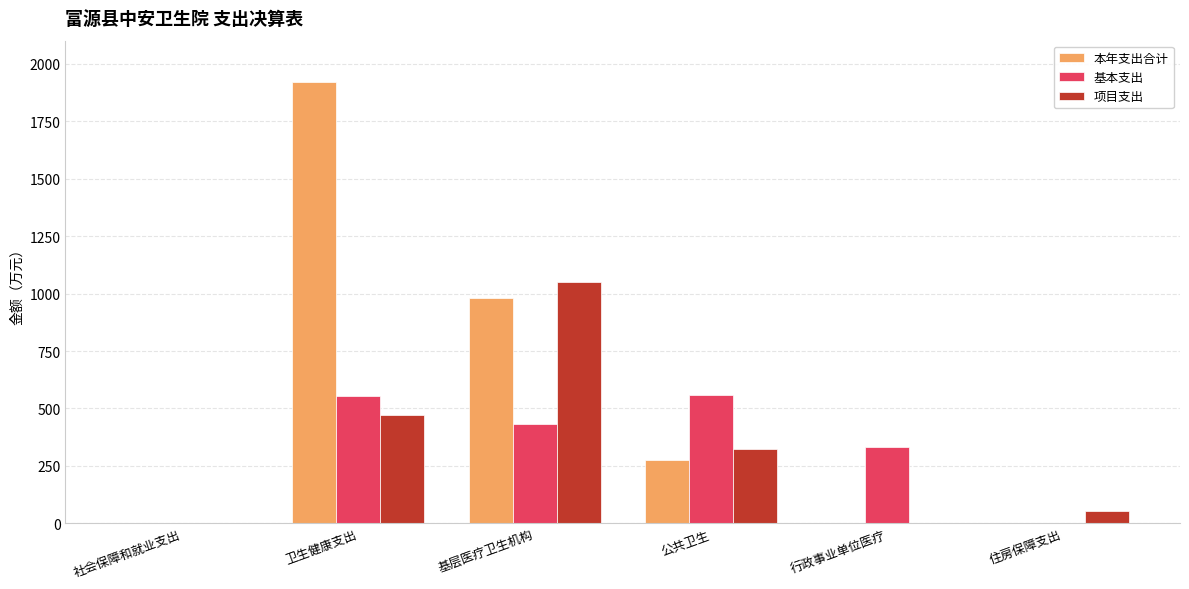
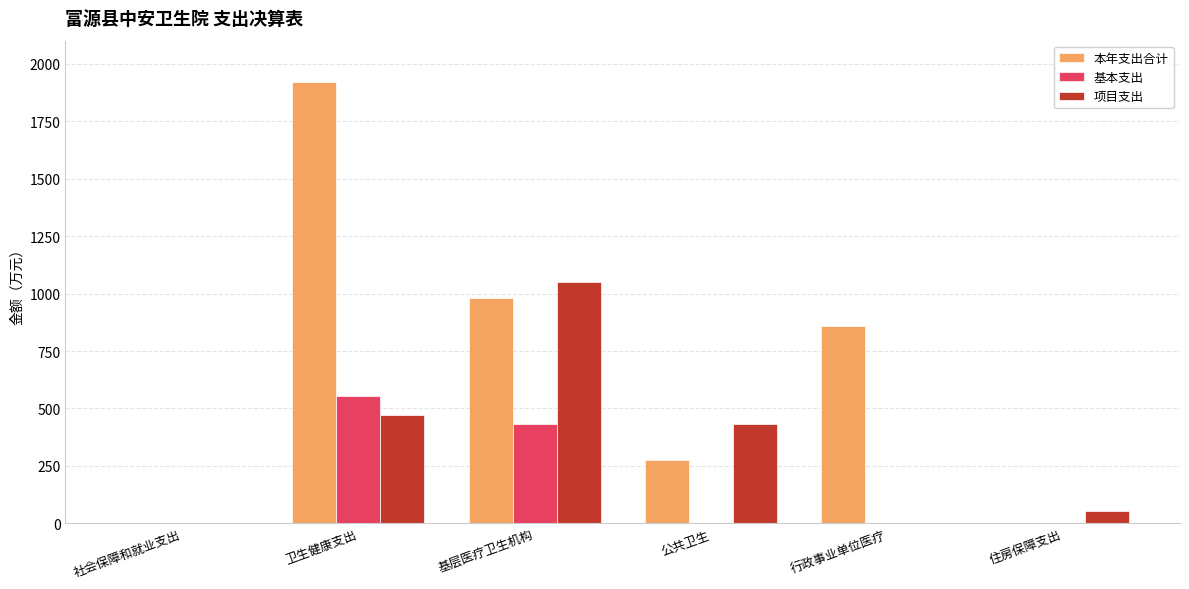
基本支出, 公共卫生: 560 -> 0
项目支出, 公共卫生: 320 -> 430
本年支出合计, 行政事业单位医疗: 0 -> 860
基本支出, 行政事业单位医疗: 330 -> 0
